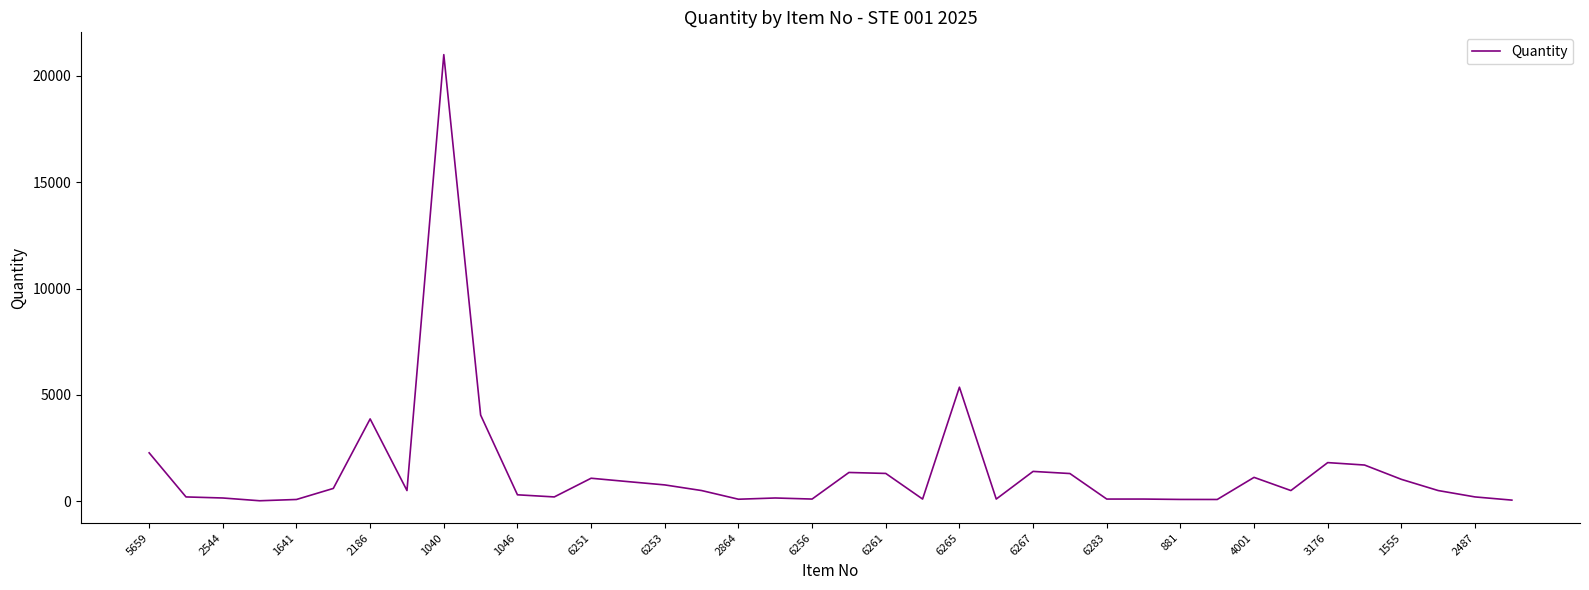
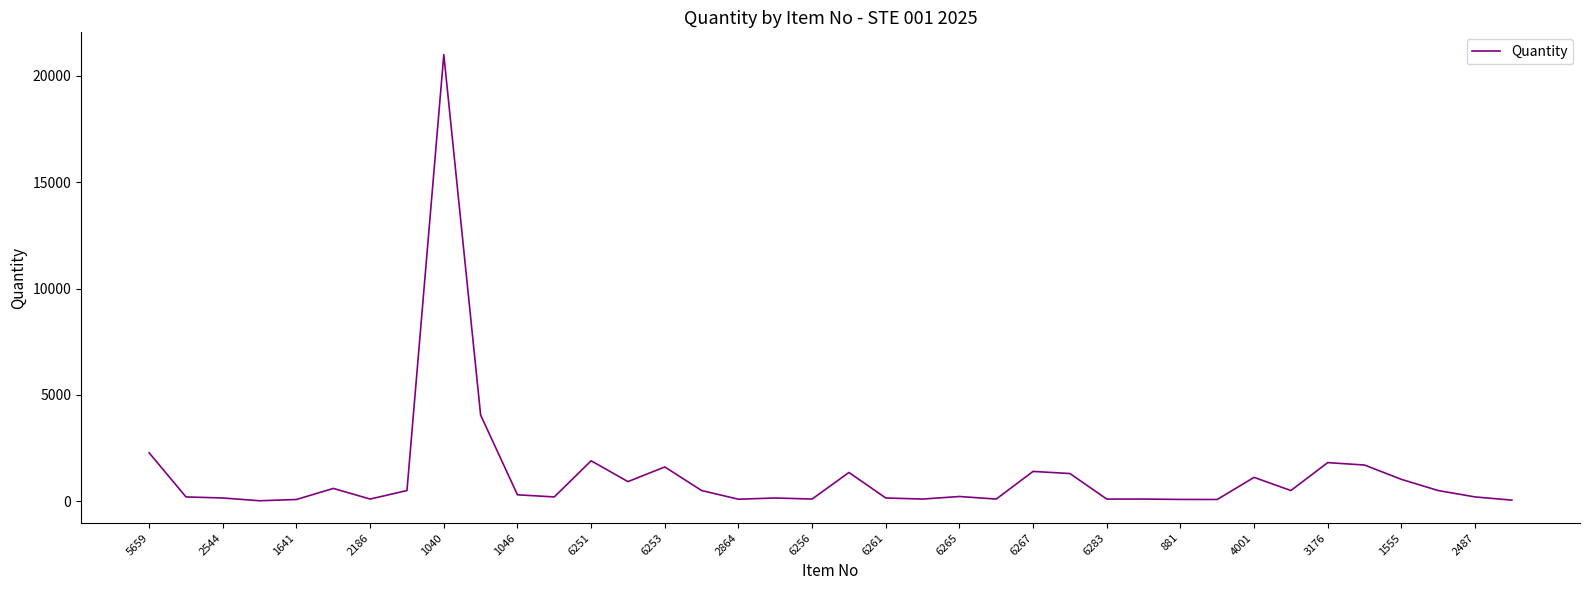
2186: 3900 -> 100
6251: 1100 -> 1900
6253: 800 -> 1600
6261: 1300 -> 200
6265: 5400 -> 200
